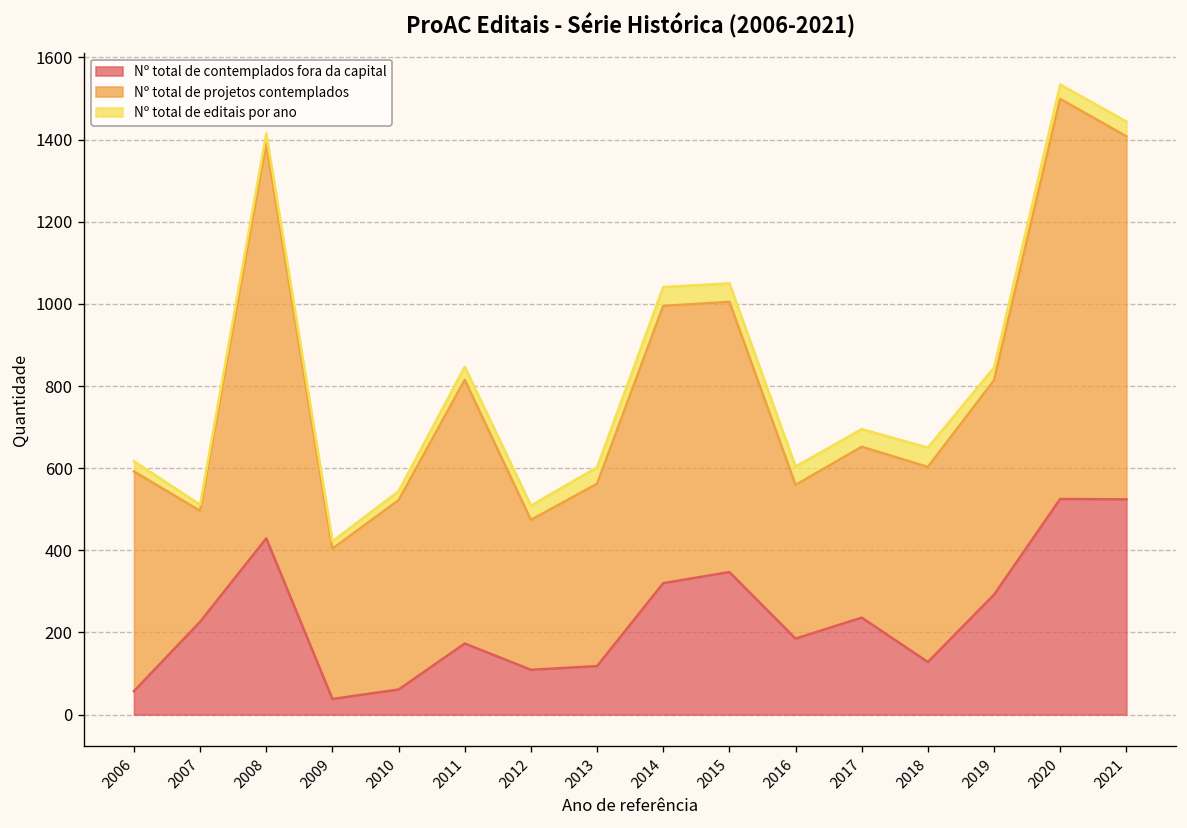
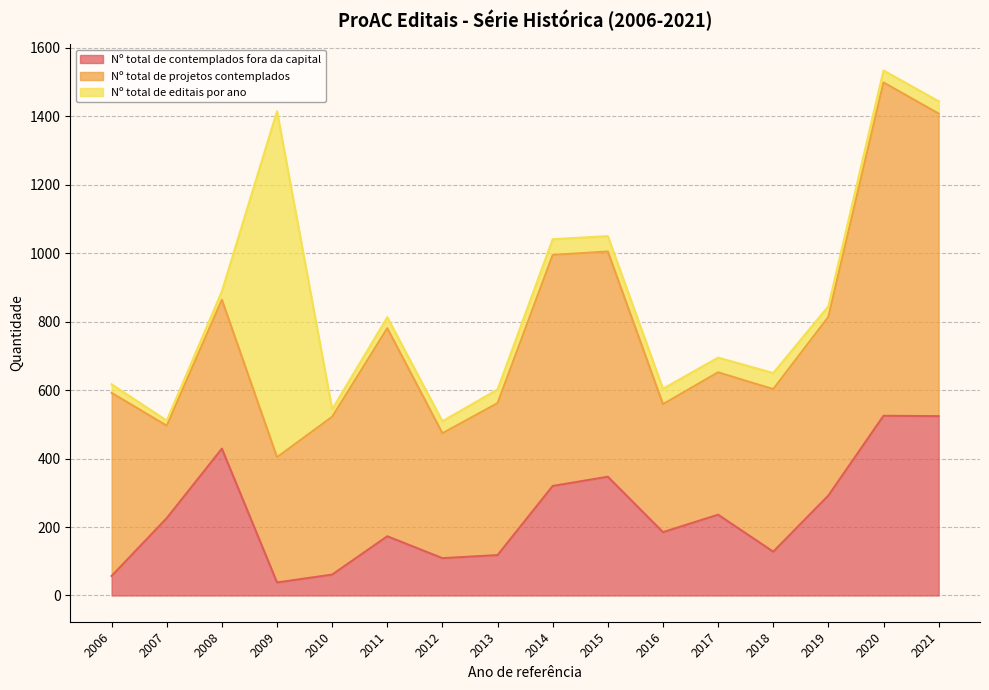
Nº total de projetos contemplados, 2008: 960 -> 440
Nº total de editais por ano, 2009: 20 -> 1010
Nº total de projetos contemplados, 2011: 640 -> 610
